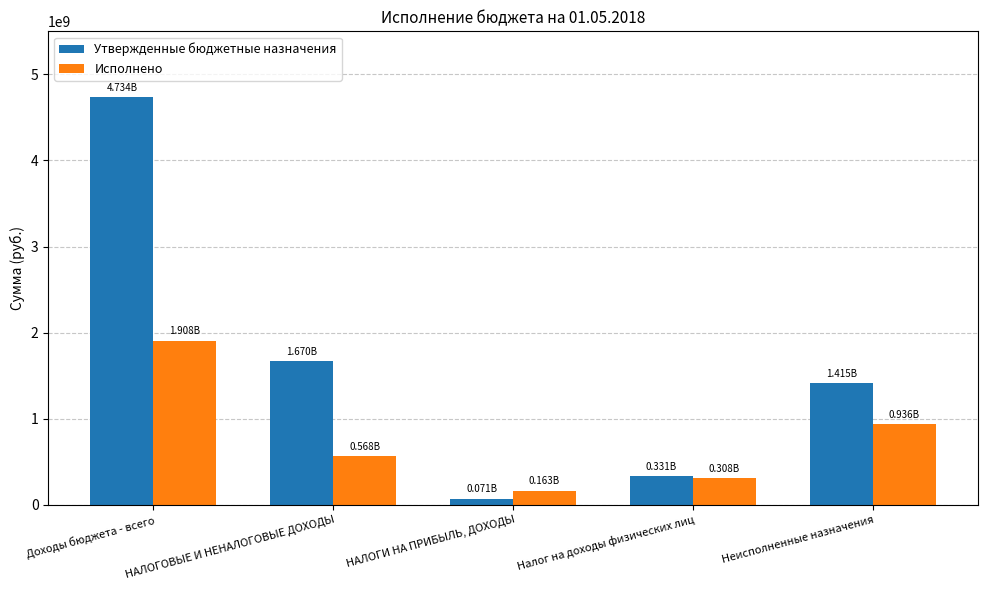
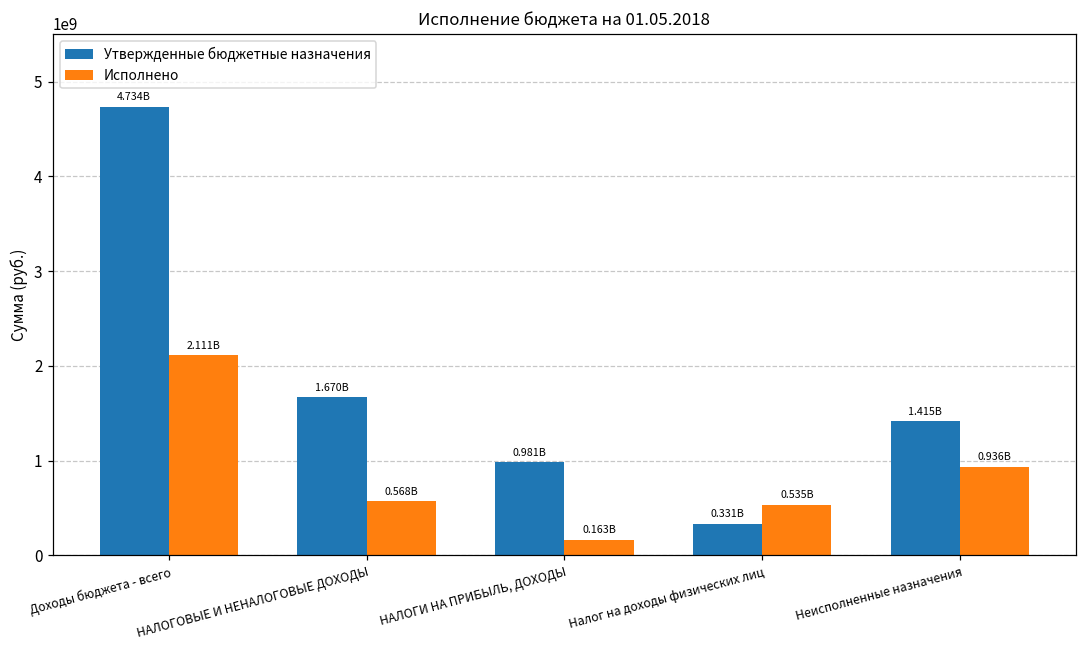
Исполнено, Доходы бюджета - всего: 1.908B -> 2.111B
Утвержденные бюджетные назначения, НАЛОГИ НА ПРИБЫЛЬ, ДОХОДЫ: 0.071B -> 0.981B
Исполнено, Налог на доходы физических лиц: 0.308B -> 0.535B
